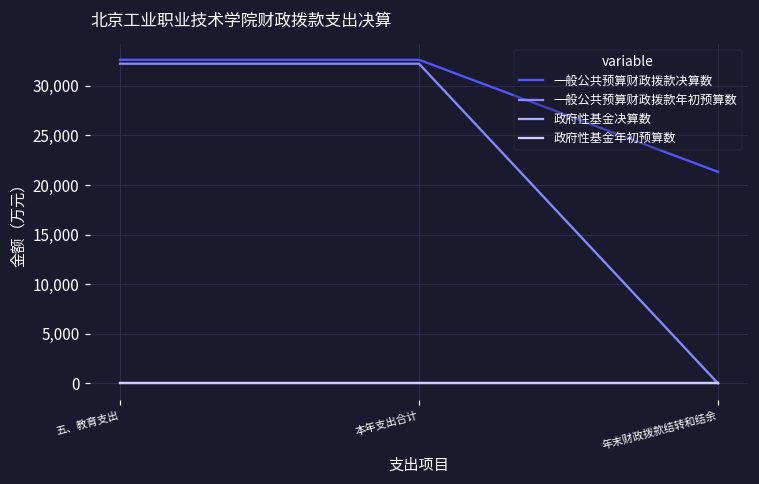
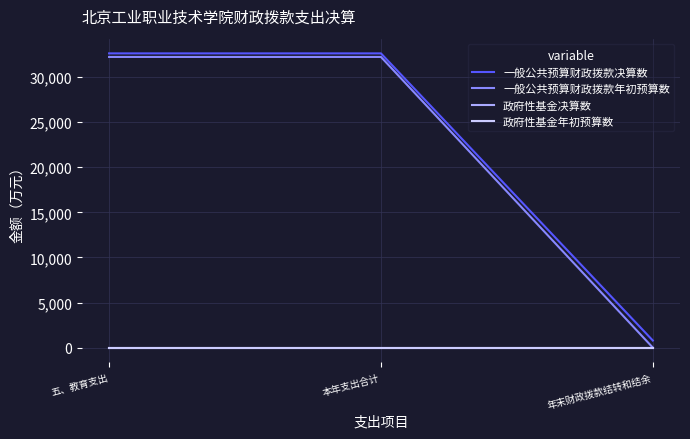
一般公共预算财政拨款决算数, 年末财政拨款结转和结余: 21,000 -> 1,000
